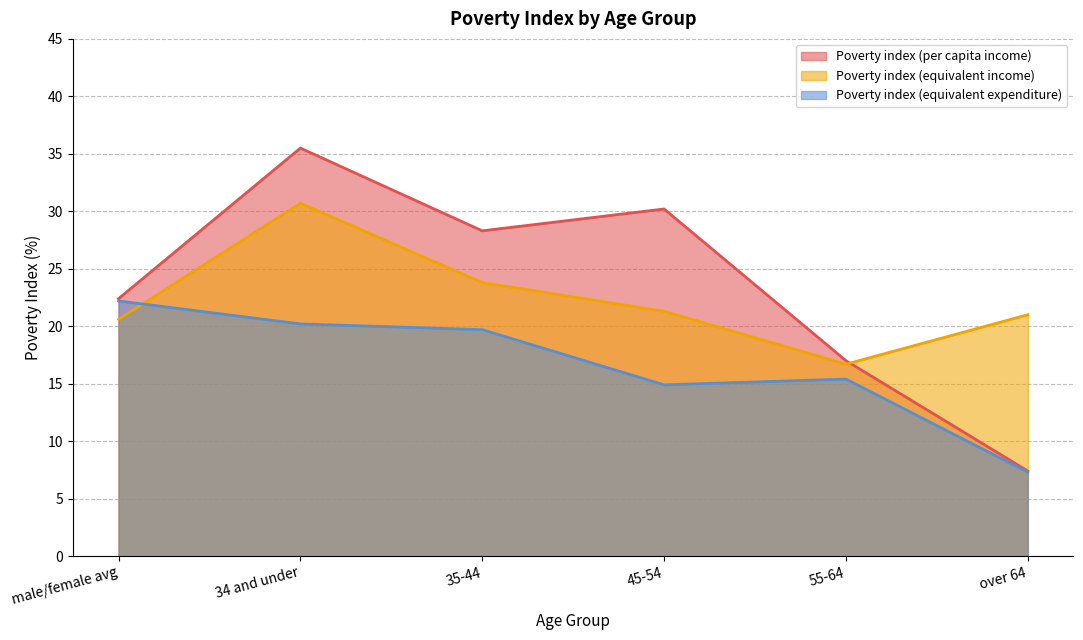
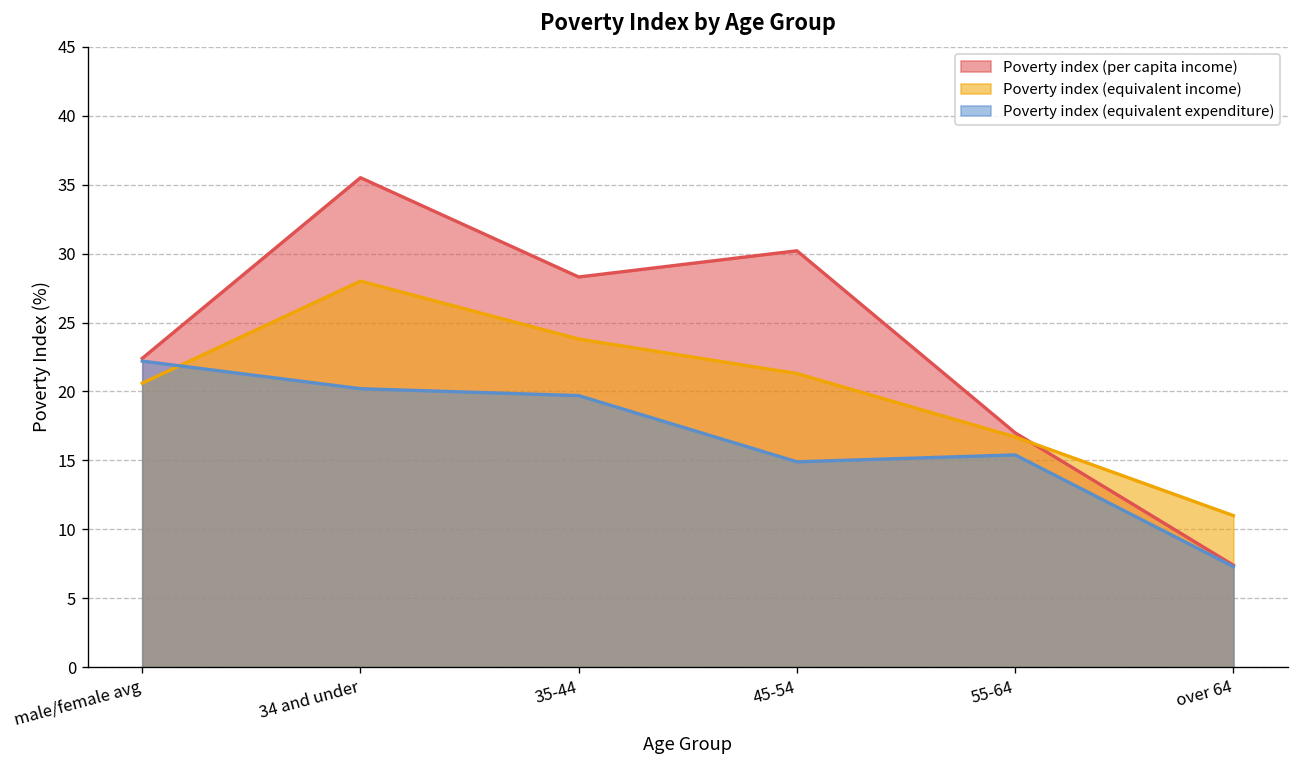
Poverty index (equivalent income), 34 and under: 30.7 -> 28.0
Poverty index (equivalent income), over 64: 21 -> 11
